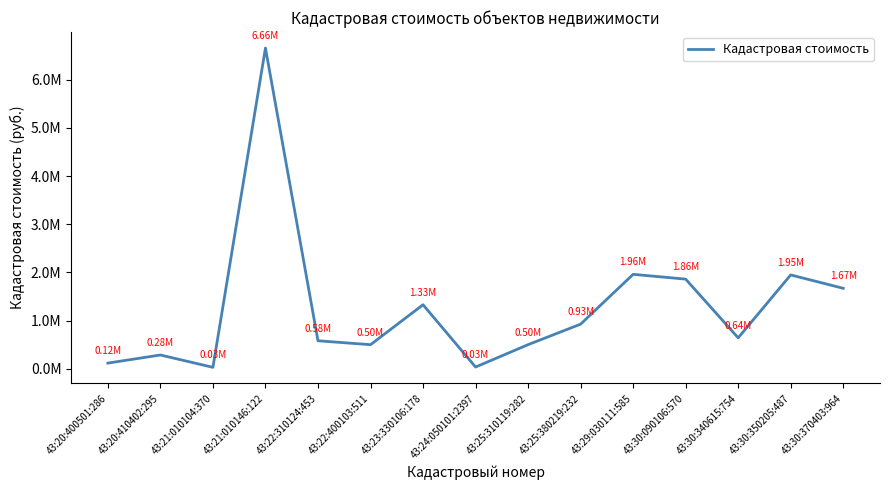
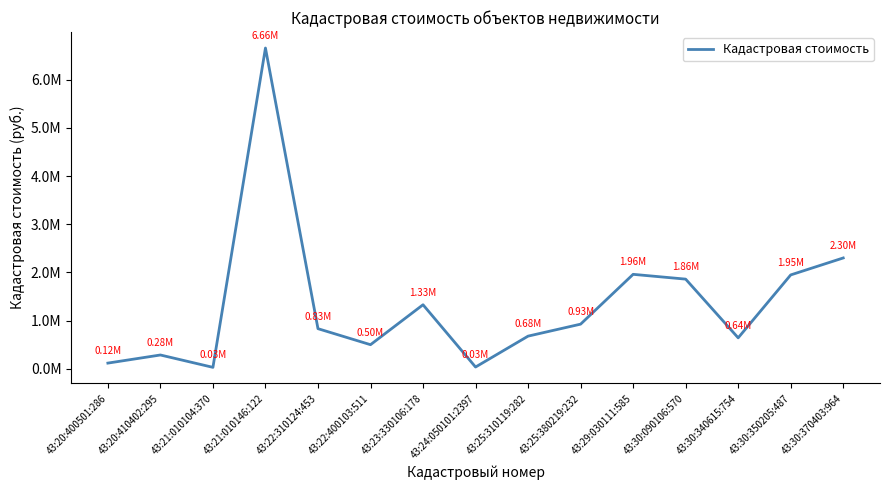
43:22:310124:453: 0.58M -> 0.83M
43:25:310119:282: 0.50M -> 0.68M
43:30:370403:964: 1.67M -> 2.30M
